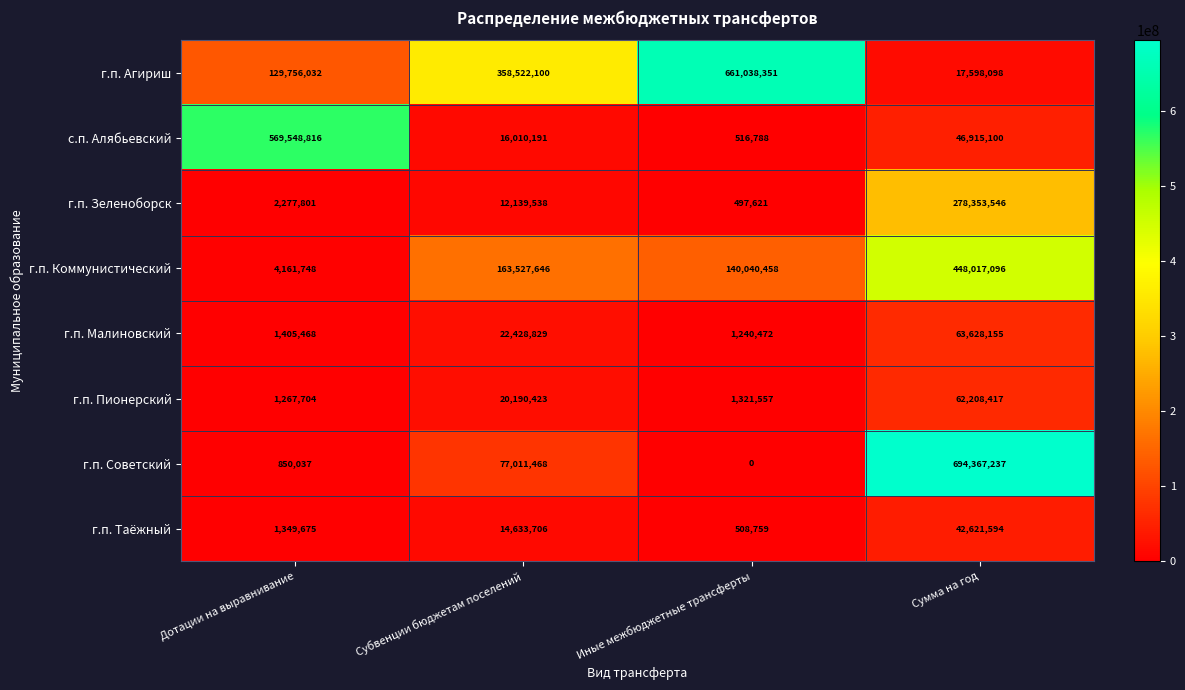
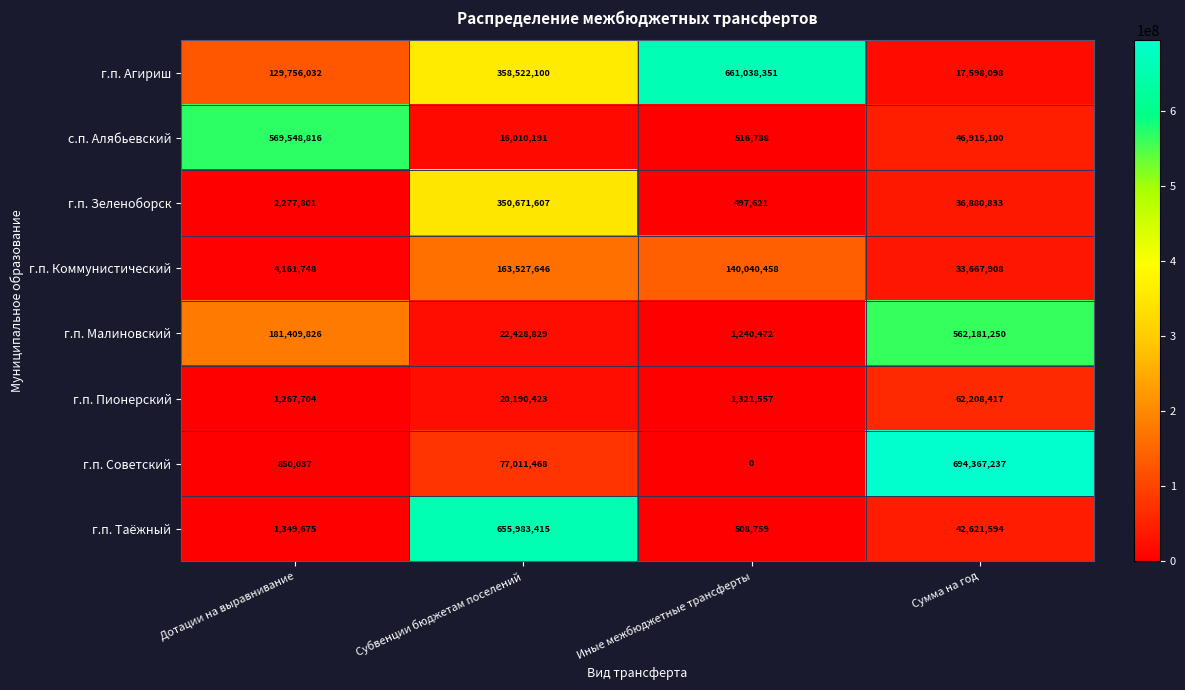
г.п. Зеленоборск, Субвенции бюджетам поселений: 12,139,538 -> 350,671,607
г.п. Зеленоборск, Сумма на год: 278,353,546 -> 36,880,833
г.п. Коммунистический, Сумма на год: 448,017,096 -> 33,667,908
г.п. Малиновский, Дотации на выравнивание: 1,405,468 -> 181,409,826
г.п. Малиновский, Сумма на год: 63,628,155 -> 562,181,250
г.п. Таёжный, Субвенции бюджетам поселений: 14,633,706 -> 655,983,415
